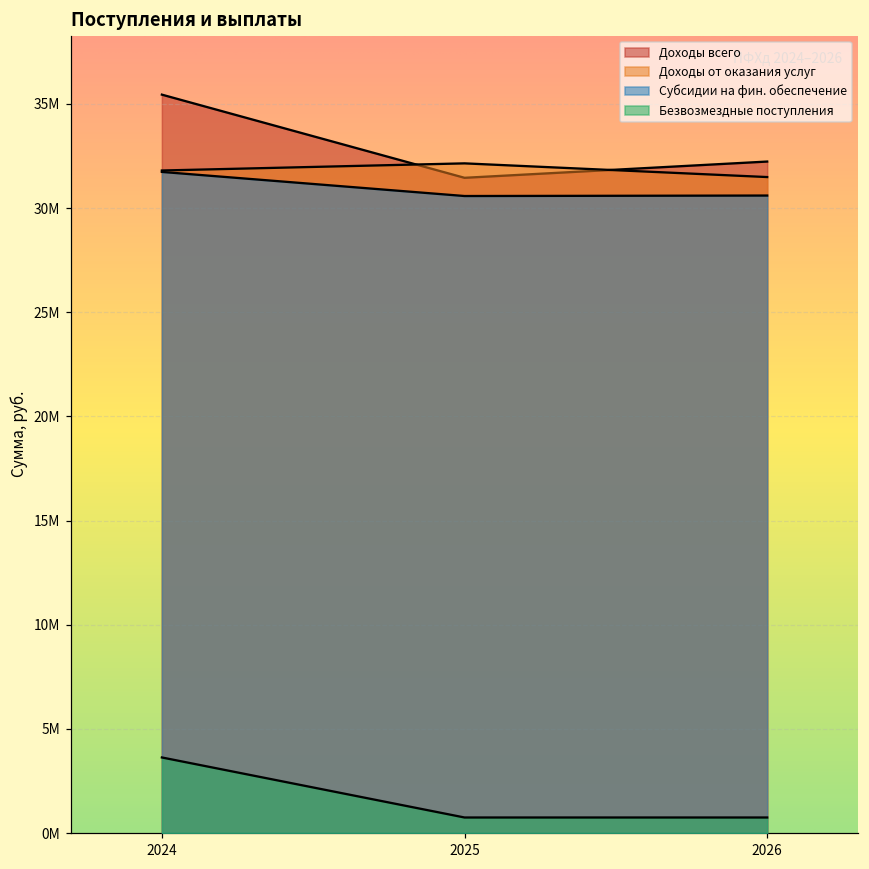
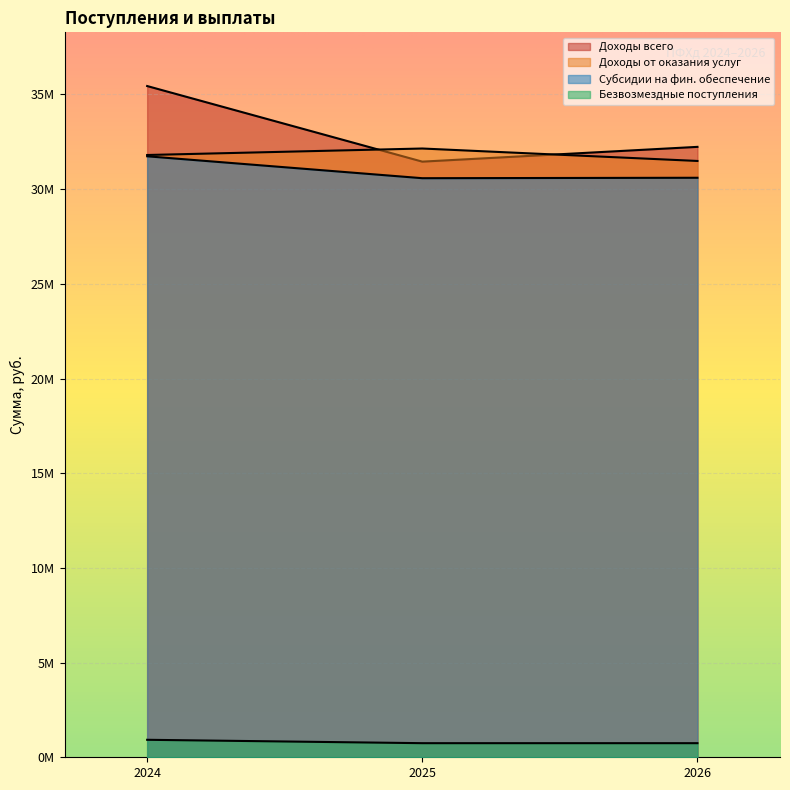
Безвозмездные поступления, 2024: 3600000 -> 900000
